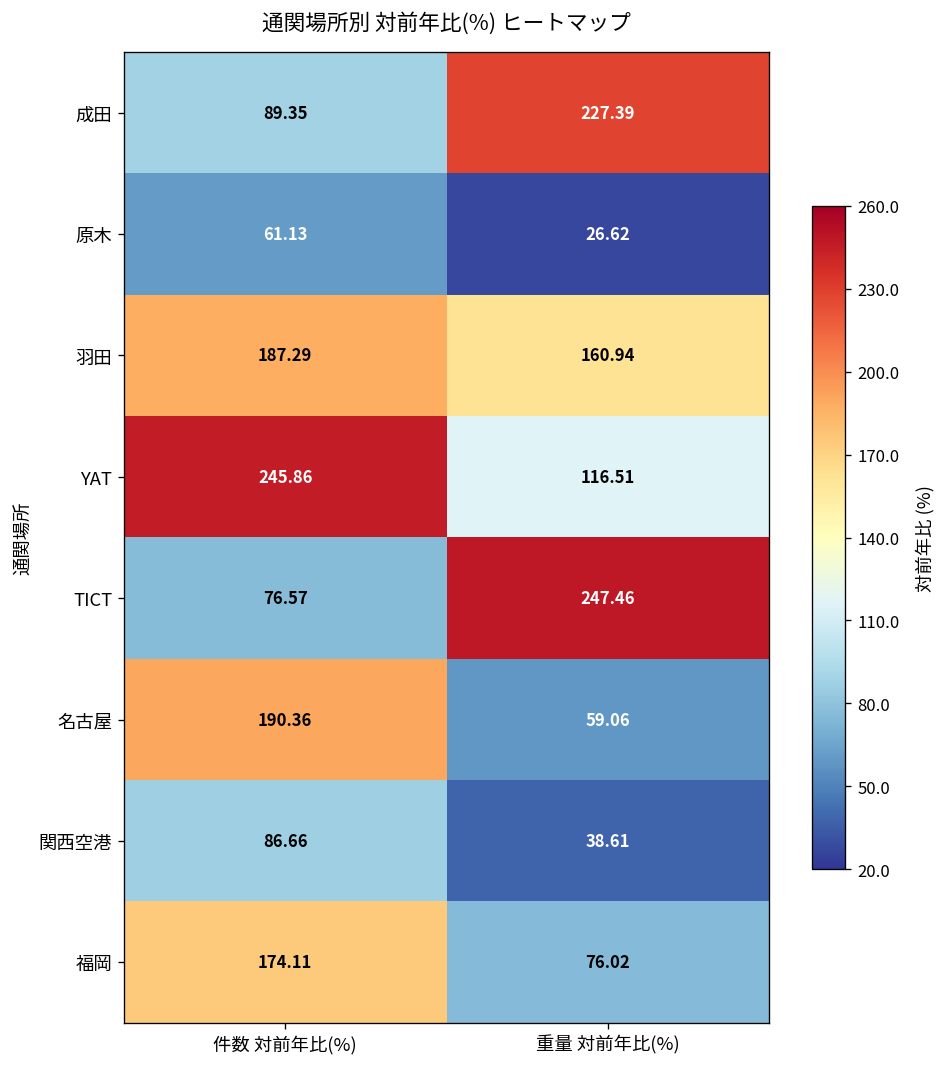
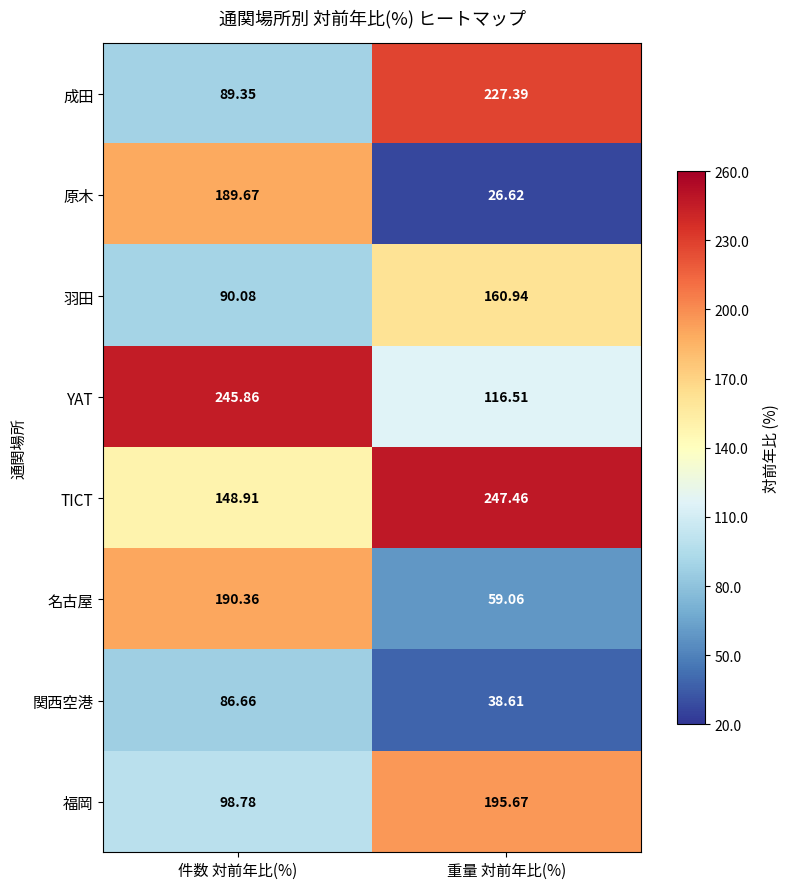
原木, 件数 対前年比(%): 61.13 -> 189.67
羽田, 件数 対前年比(%): 187.29 -> 90.08
TICT, 件数 対前年比(%): 76.57 -> 148.91
福岡, 件数 対前年比(%): 174.11 -> 98.78
福岡, 重量 対前年比(%): 76.02 -> 195.67
